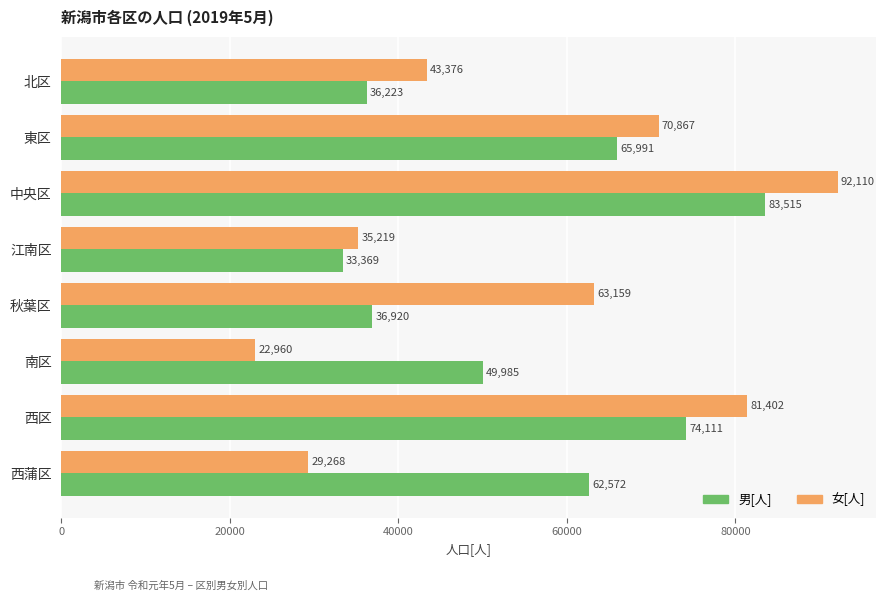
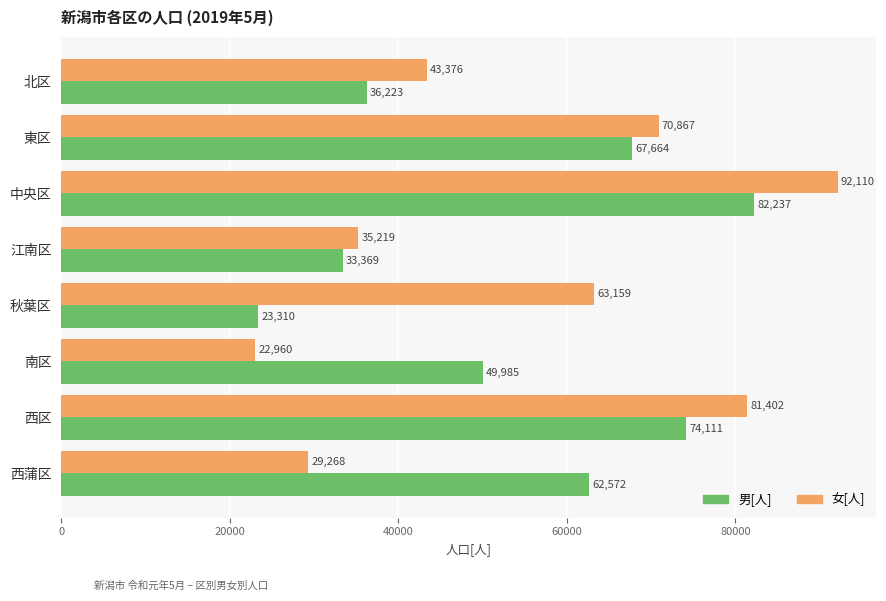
男[人], 東区: 65,991 -> 67,664
男[人], 中央区: 83,515 -> 82,237
男[人], 秋葉区: 36,920 -> 23,310
